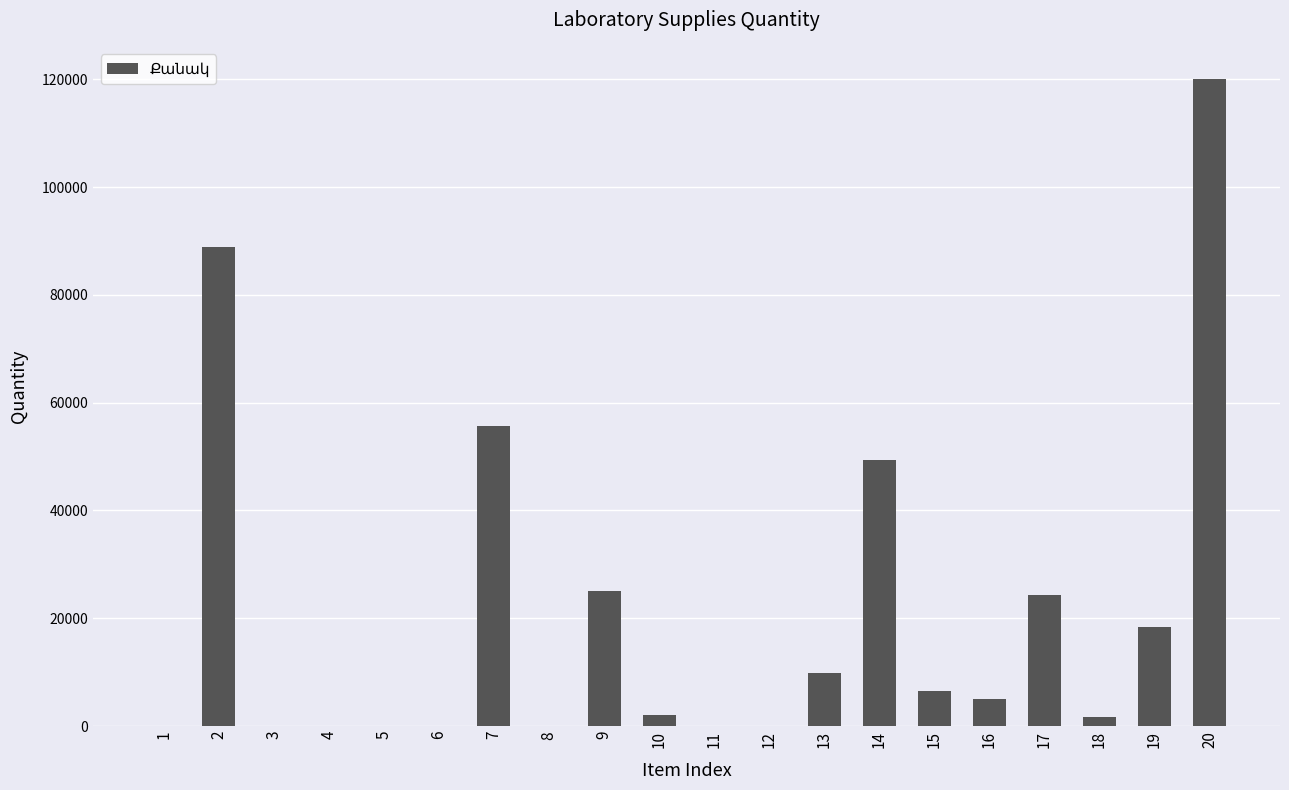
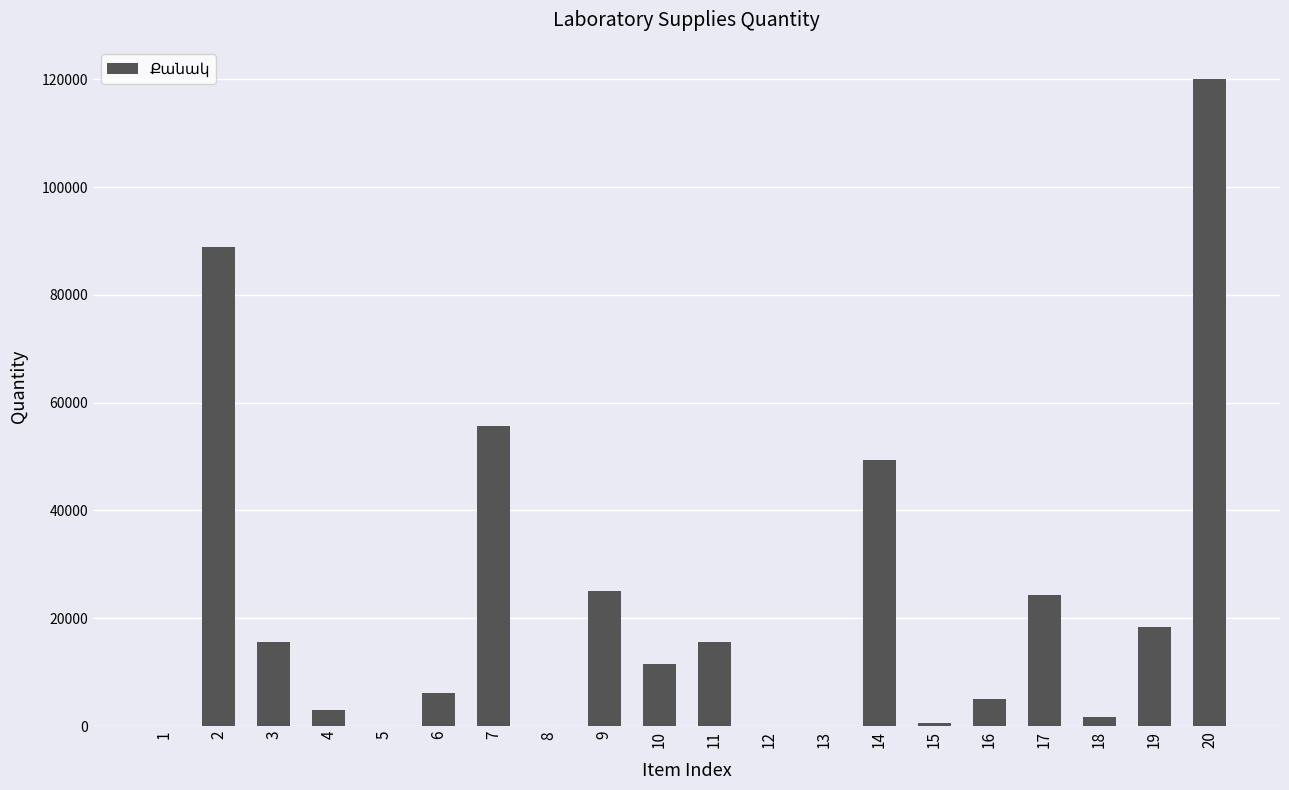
3: 0 -> 16000
4: 0 -> 3000
6: 0 -> 6000
10: 2000 -> 12000
11: 0 -> 16000
13: 10000 -> 0
15: 6000 -> 1000
